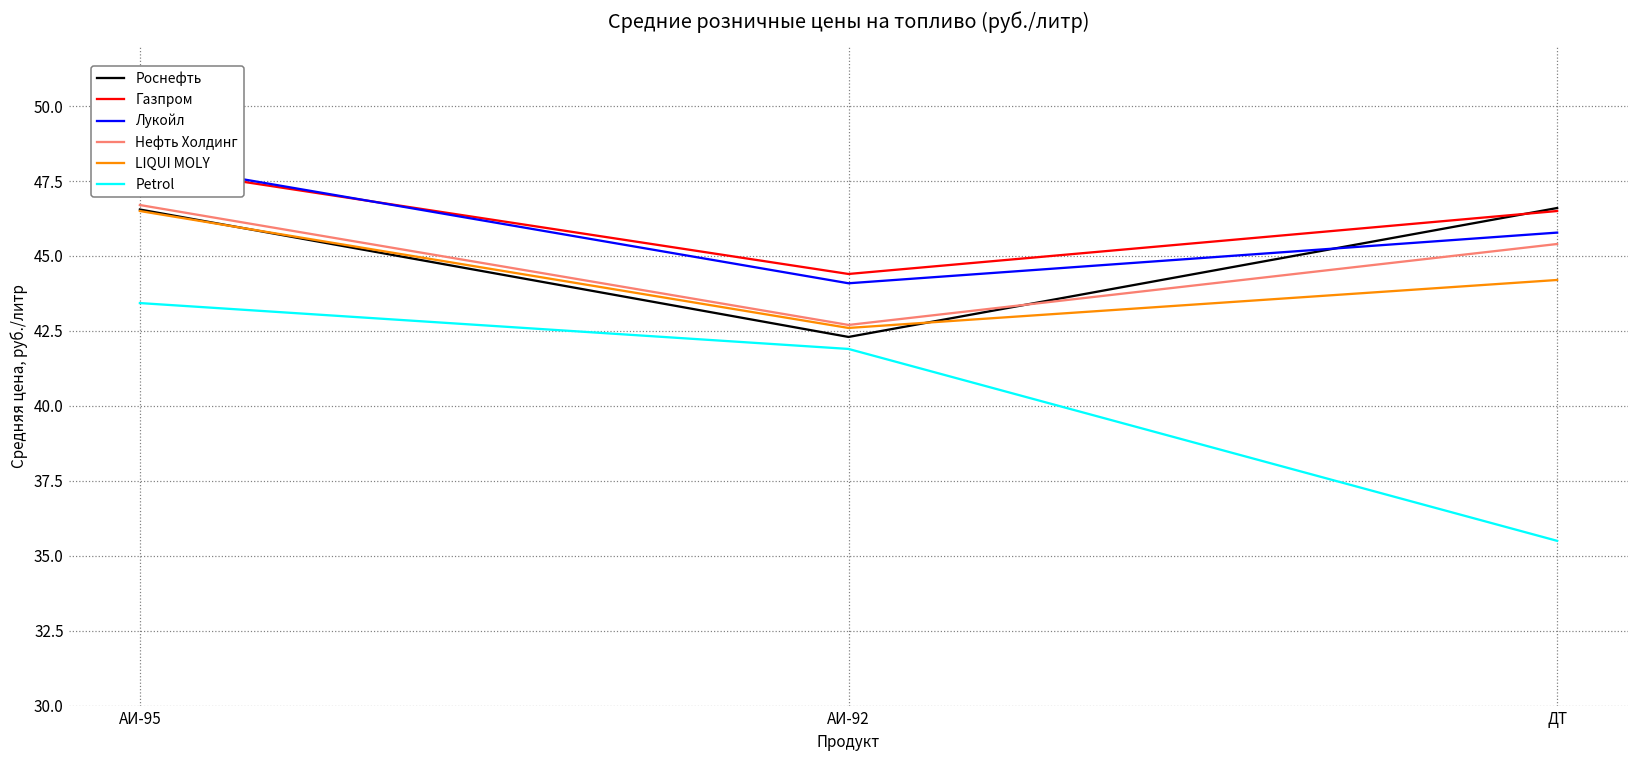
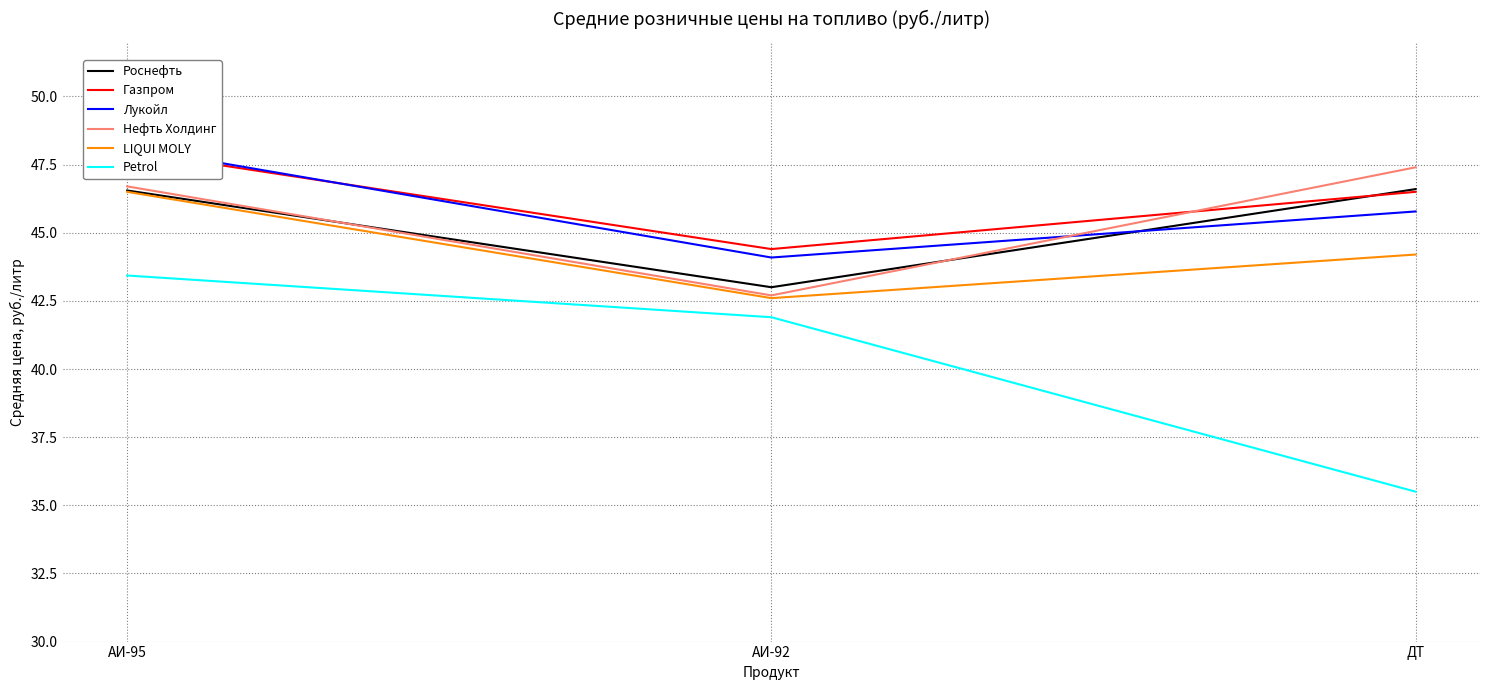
Роснефть, АИ-92: 42.3 -> 43.0
Нефть Холдинг, ДТ: 45.4 -> 47.4
